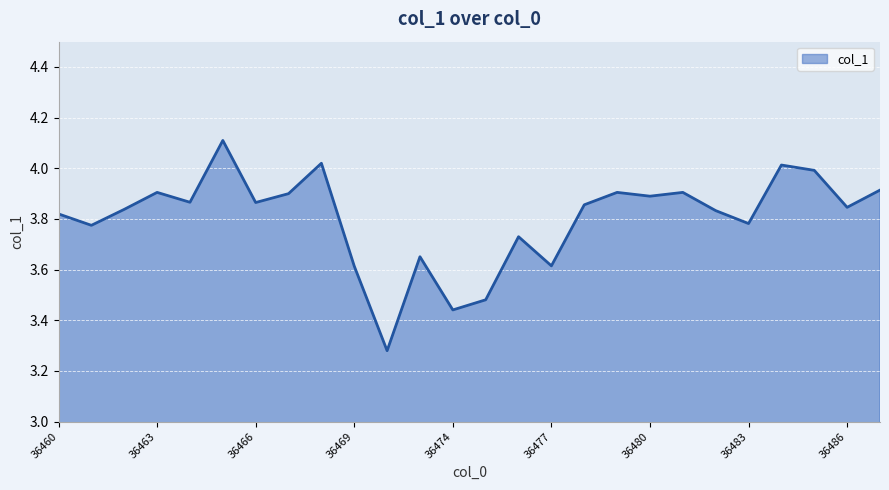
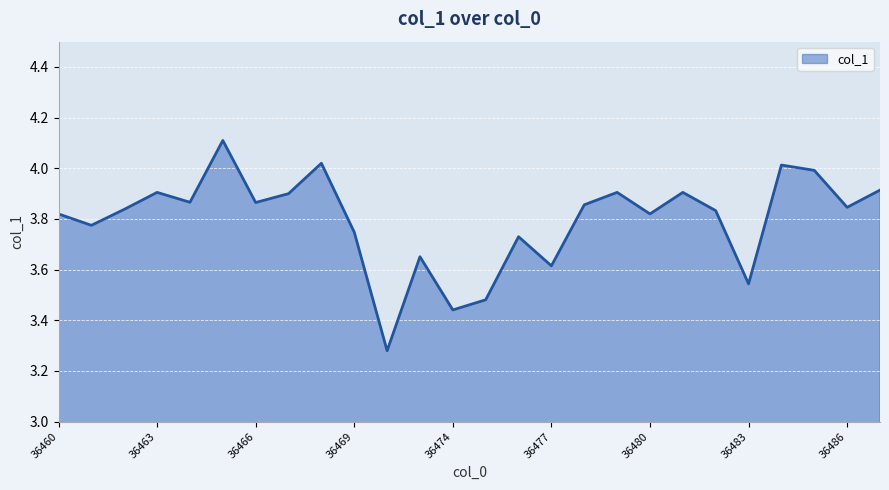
36469: 3.61 -> 3.75
36480: 3.89 -> 3.82
36483: 3.78 -> 3.54
